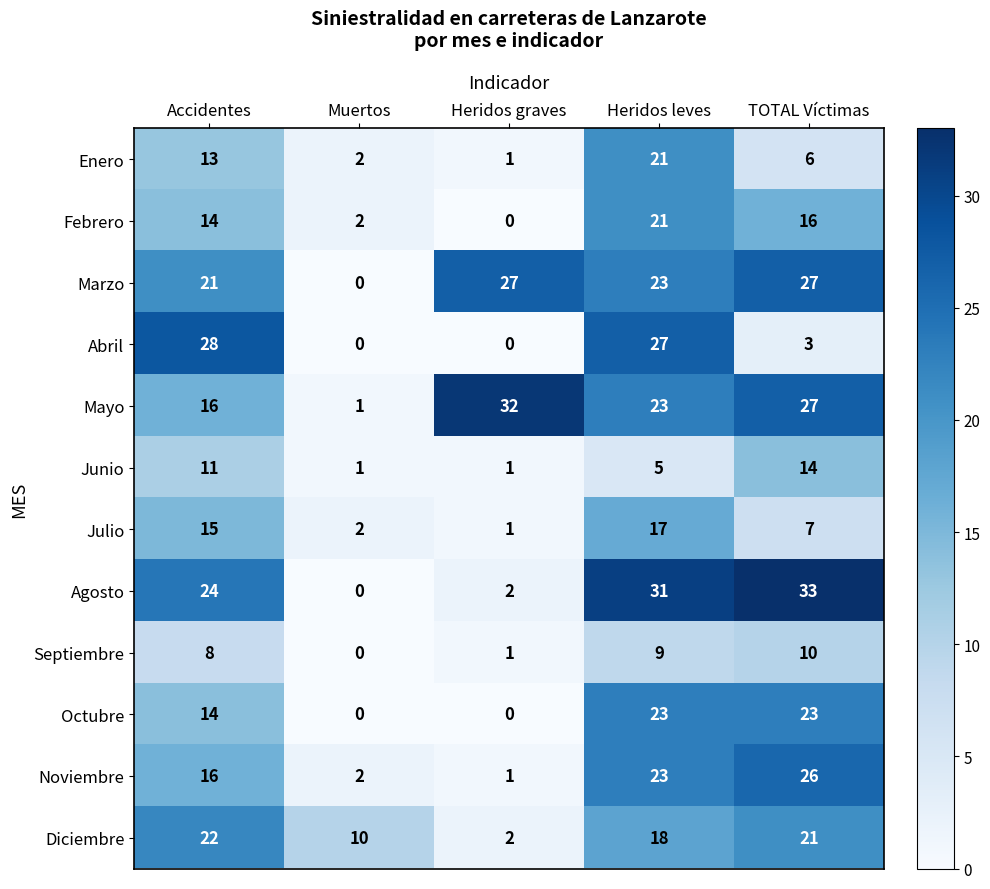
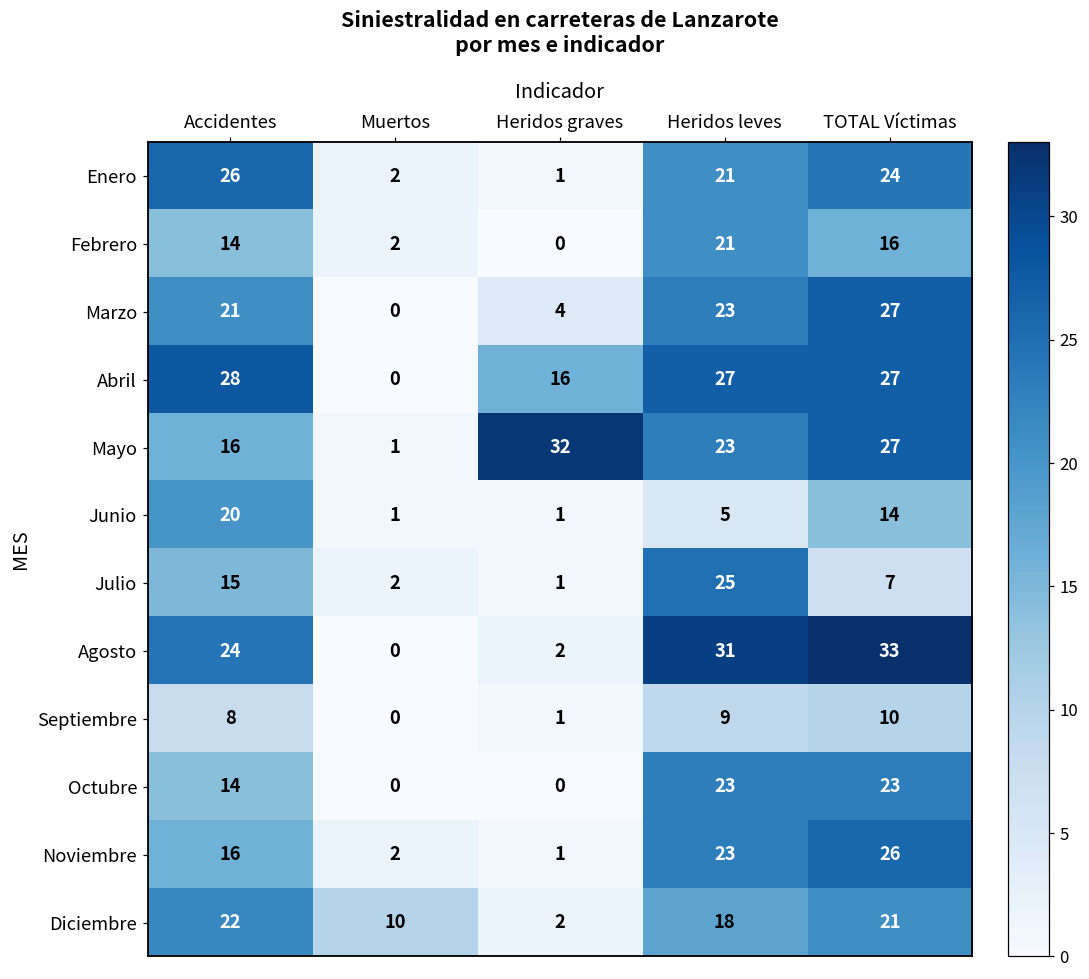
Enero, Accidentes: 13 -> 26
Enero, TOTAL Víctimas: 6 -> 24
Marzo, Heridos graves: 27 -> 4
Abril, Heridos graves: 0 -> 16
Abril, TOTAL Víctimas: 3 -> 27
Junio, Accidentes: 11 -> 20
Julio, Heridos leves: 17 -> 25
